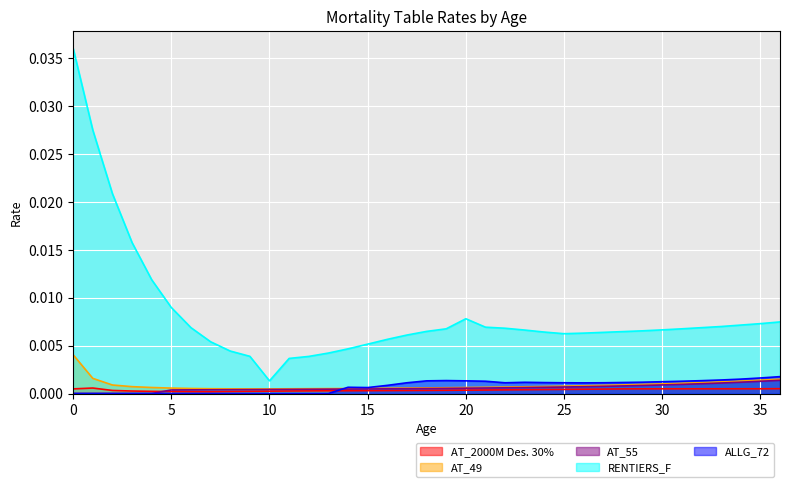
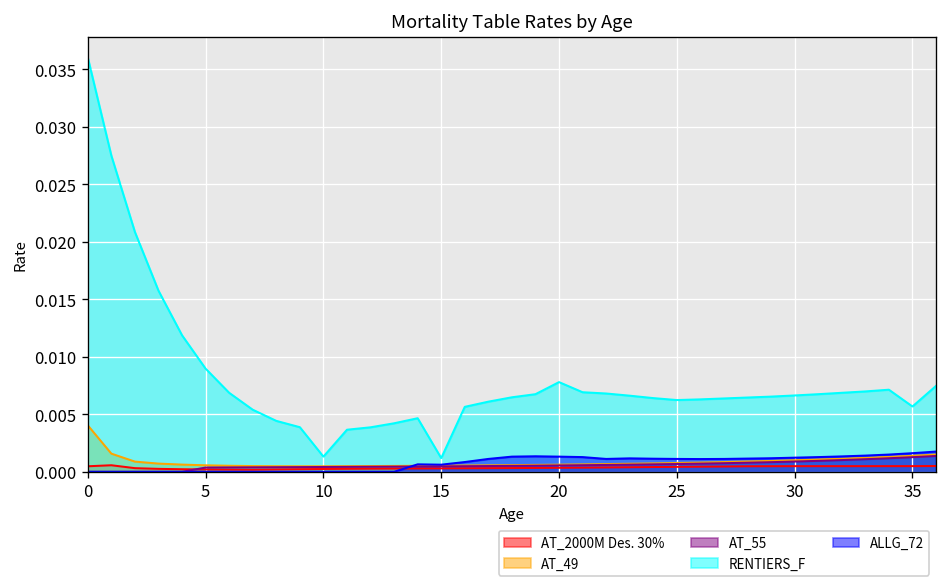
RENTIERS_F, 15: 0.005 -> 0.001
RENTIERS_F, 35: 0.007 -> 0.006
